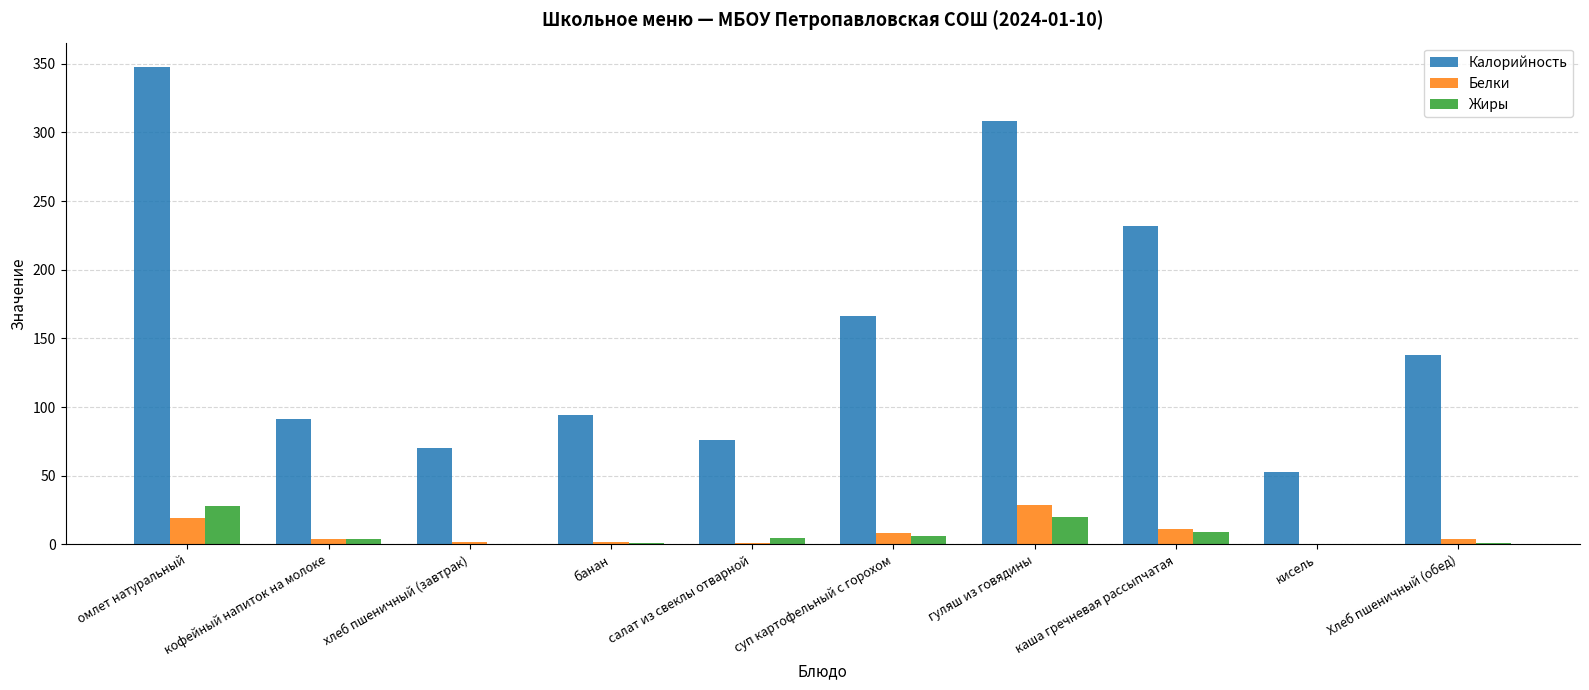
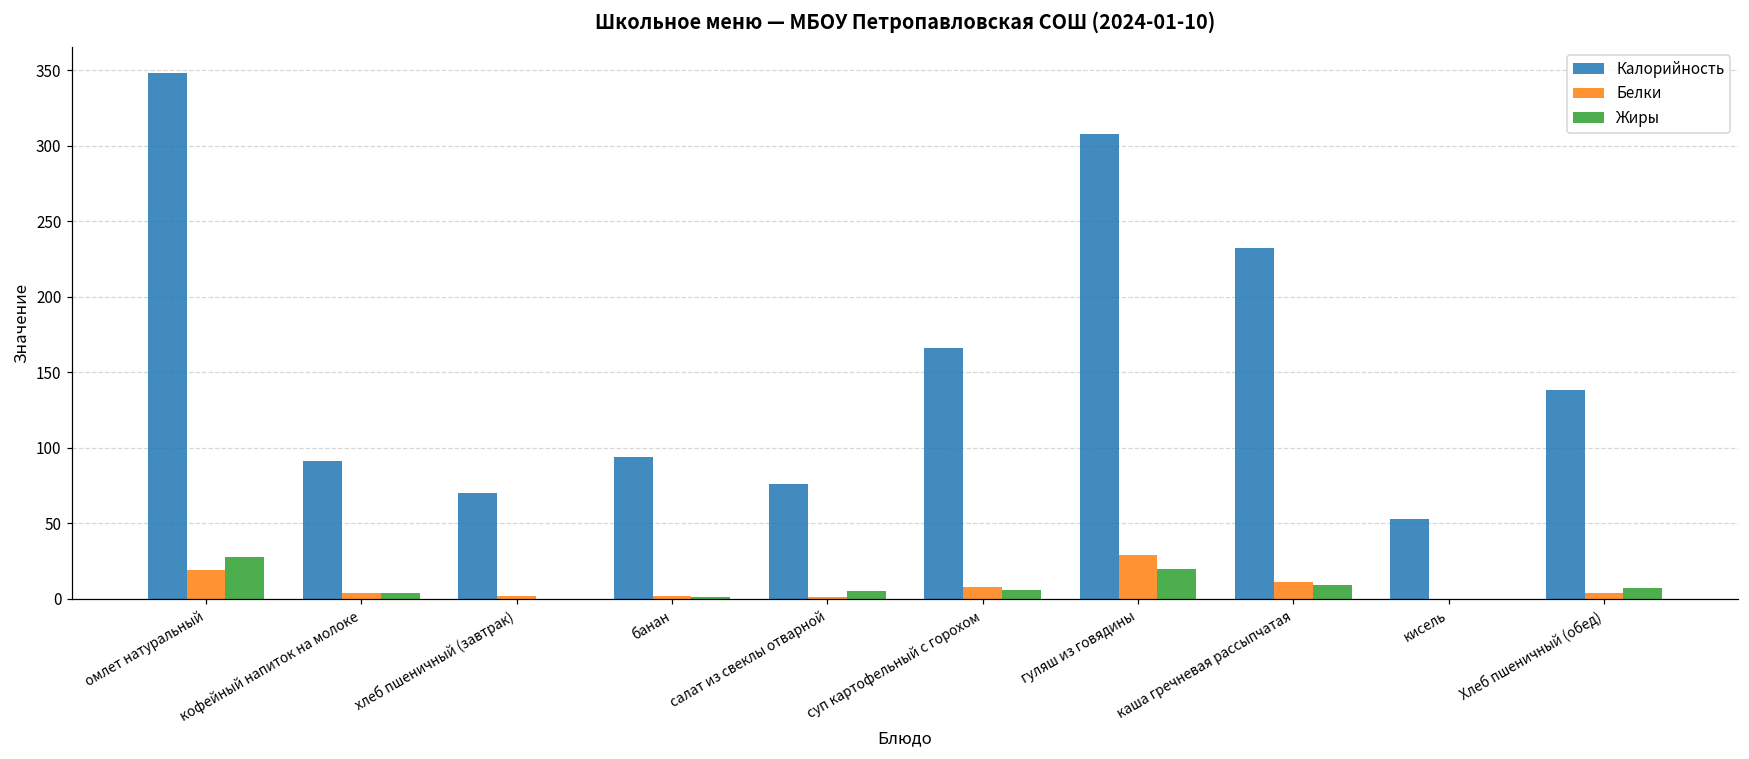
Жиры, Хлеб пшеничный (обед): 1 -> 7
